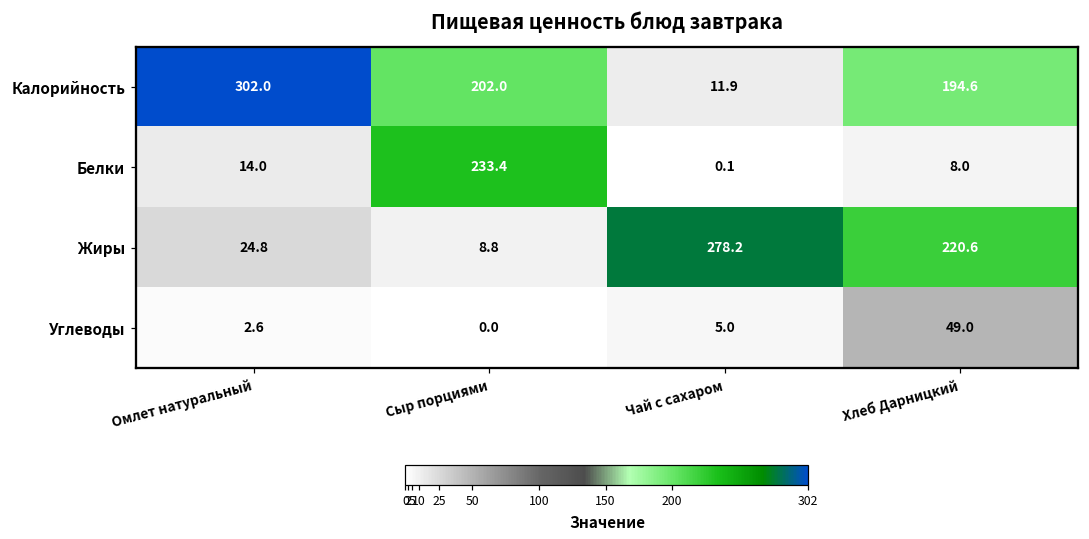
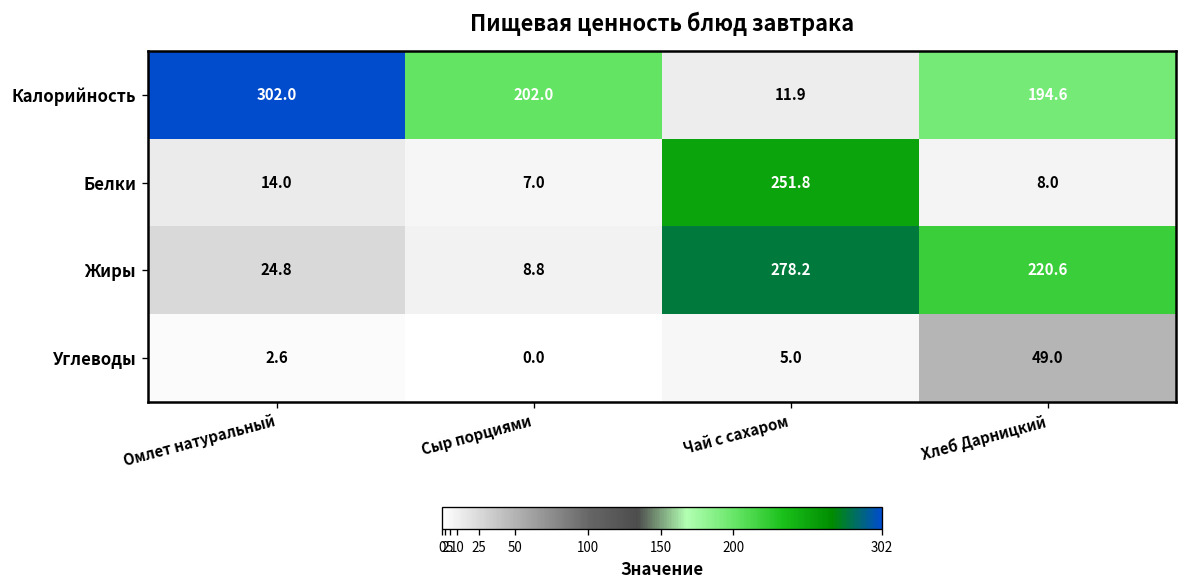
Белки, Сыр порциями: 233.4 -> 7.0
Белки, Чай с сахаром: 0.1 -> 251.8
